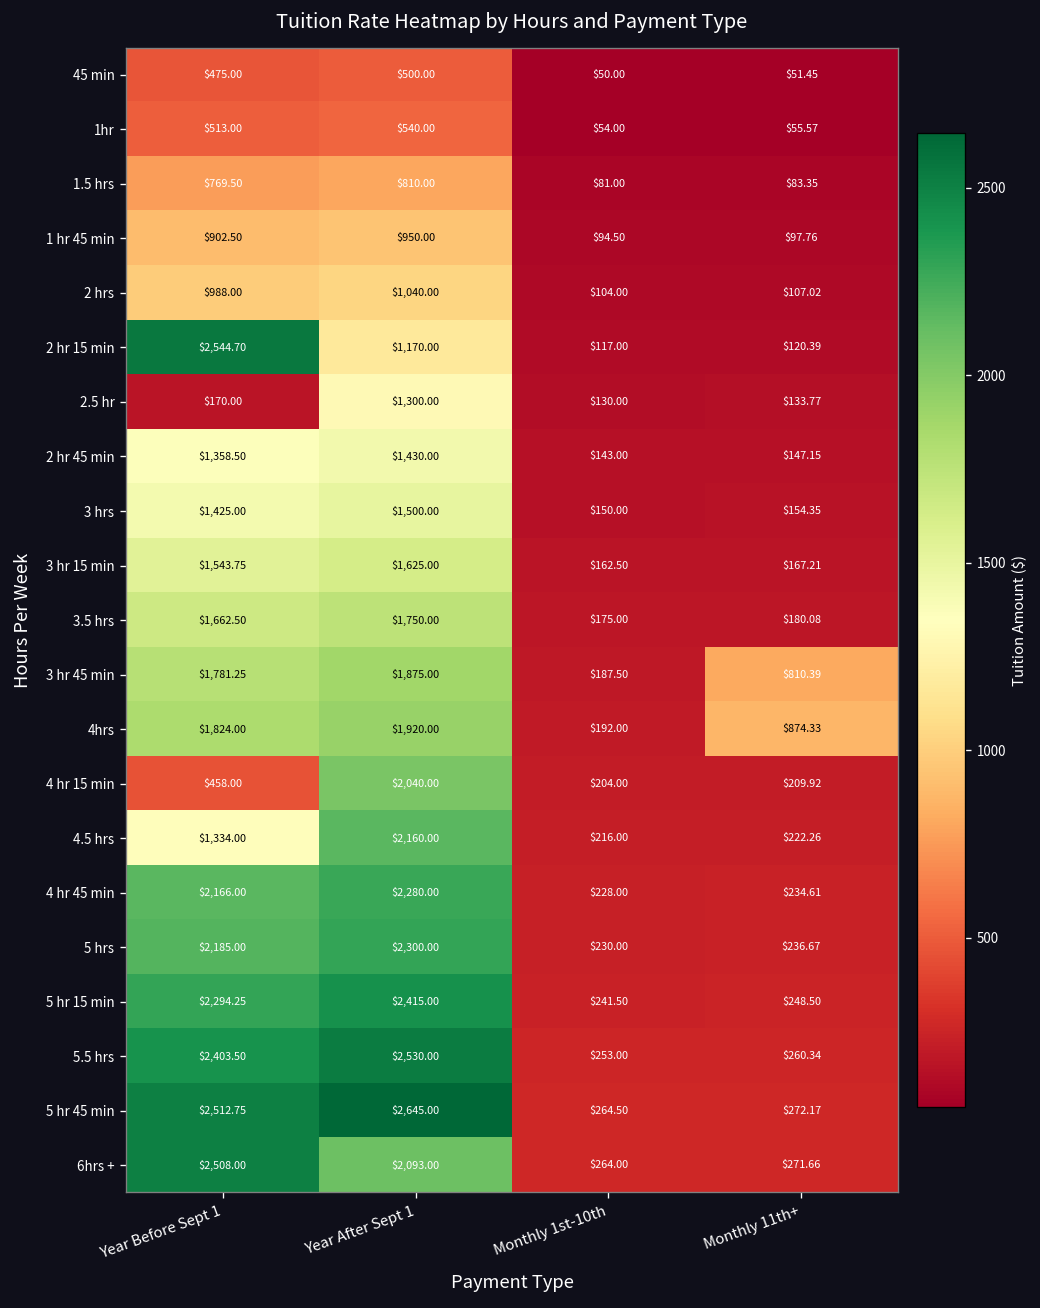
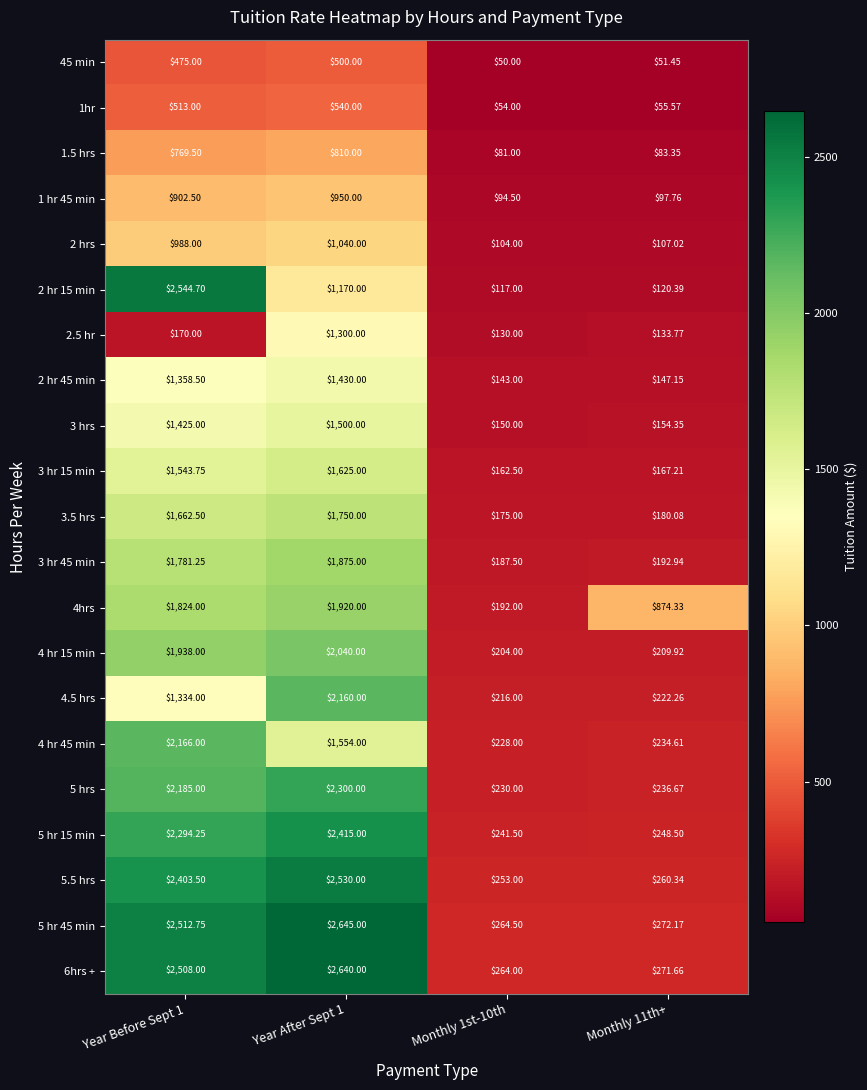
3 hr 45 min, Monthly 11th+: $810.39 -> $192.94
4 hr 15 min, Year Before Sept 1: $458.00 -> $1,938.00
4 hr 45 min, Year After Sept 1: $2,280.00 -> $1,554.00
6hrs +, Year After Sept 1: $2,093.00 -> $2,640.00
